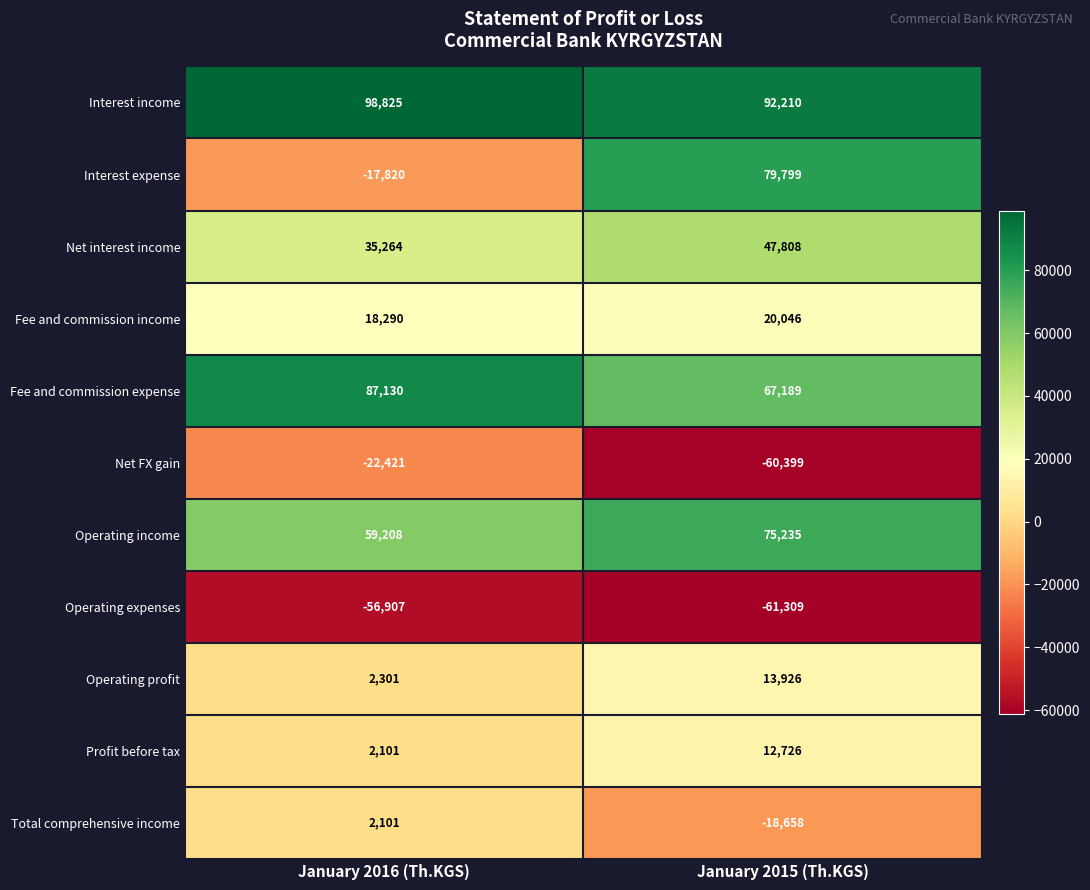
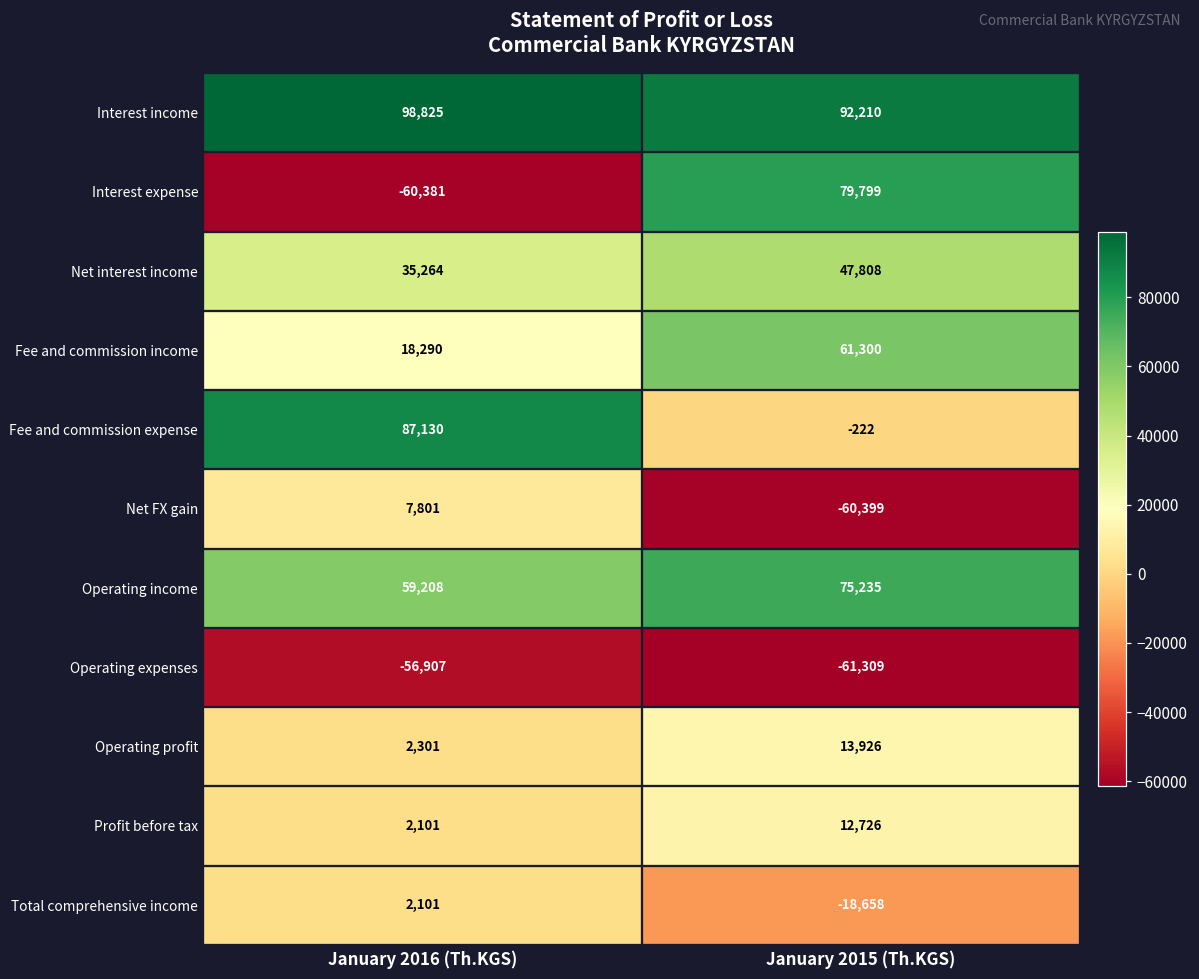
Interest expense, January 2016 (Th.KGS): -17,820 -> -60,381
Fee and commission income, January 2015 (Th.KGS): 20,046 -> 61,300
Fee and commission expense, January 2015 (Th.KGS): 67,189 -> -222
Net FX gain, January 2016 (Th.KGS): -22,421 -> 7,801
